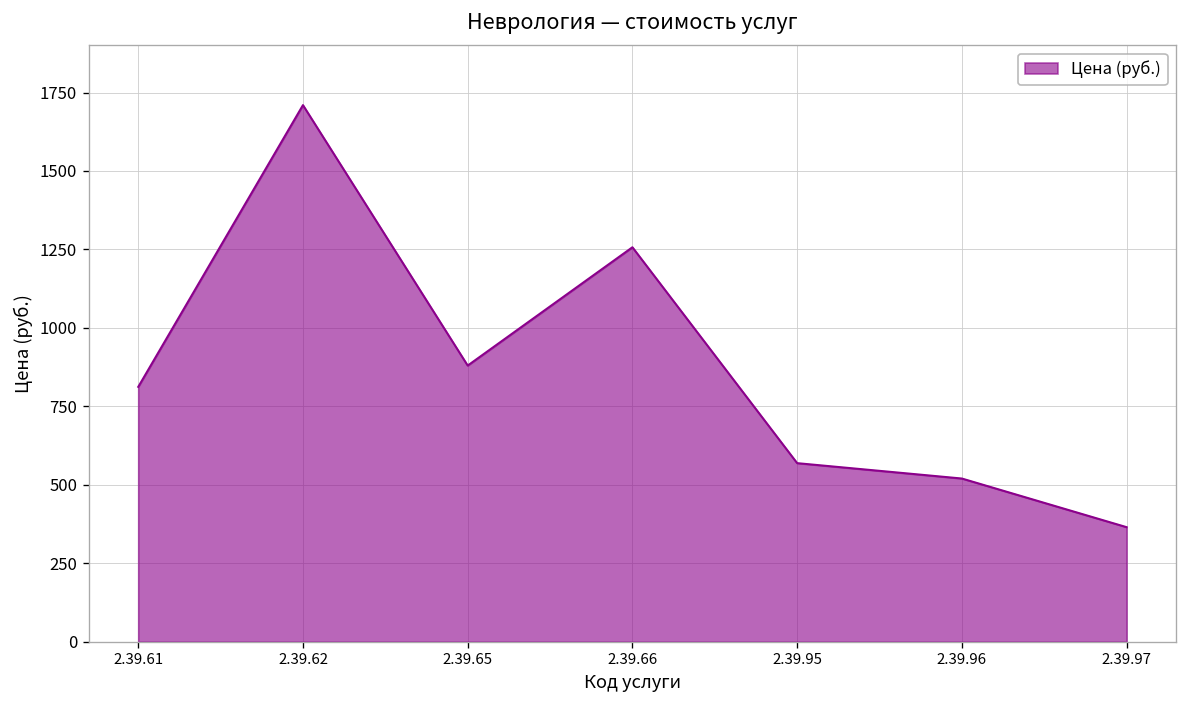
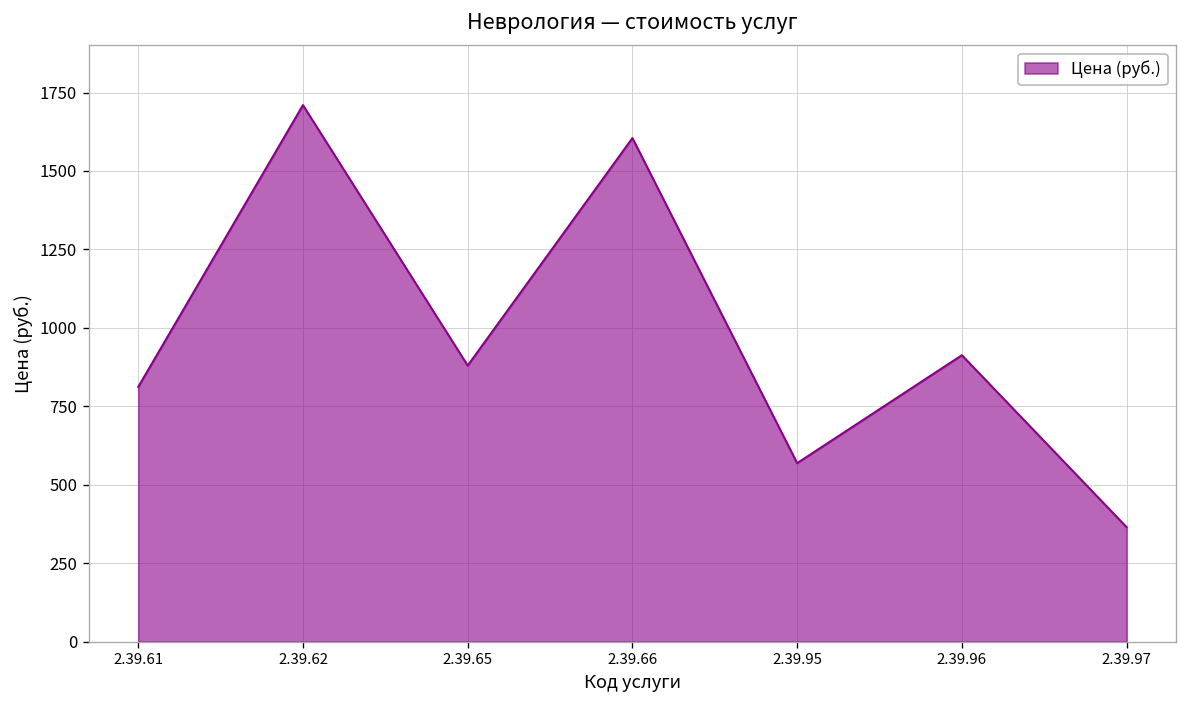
2.39.66: 1260 -> 1610
2.39.96: 520 -> 910
